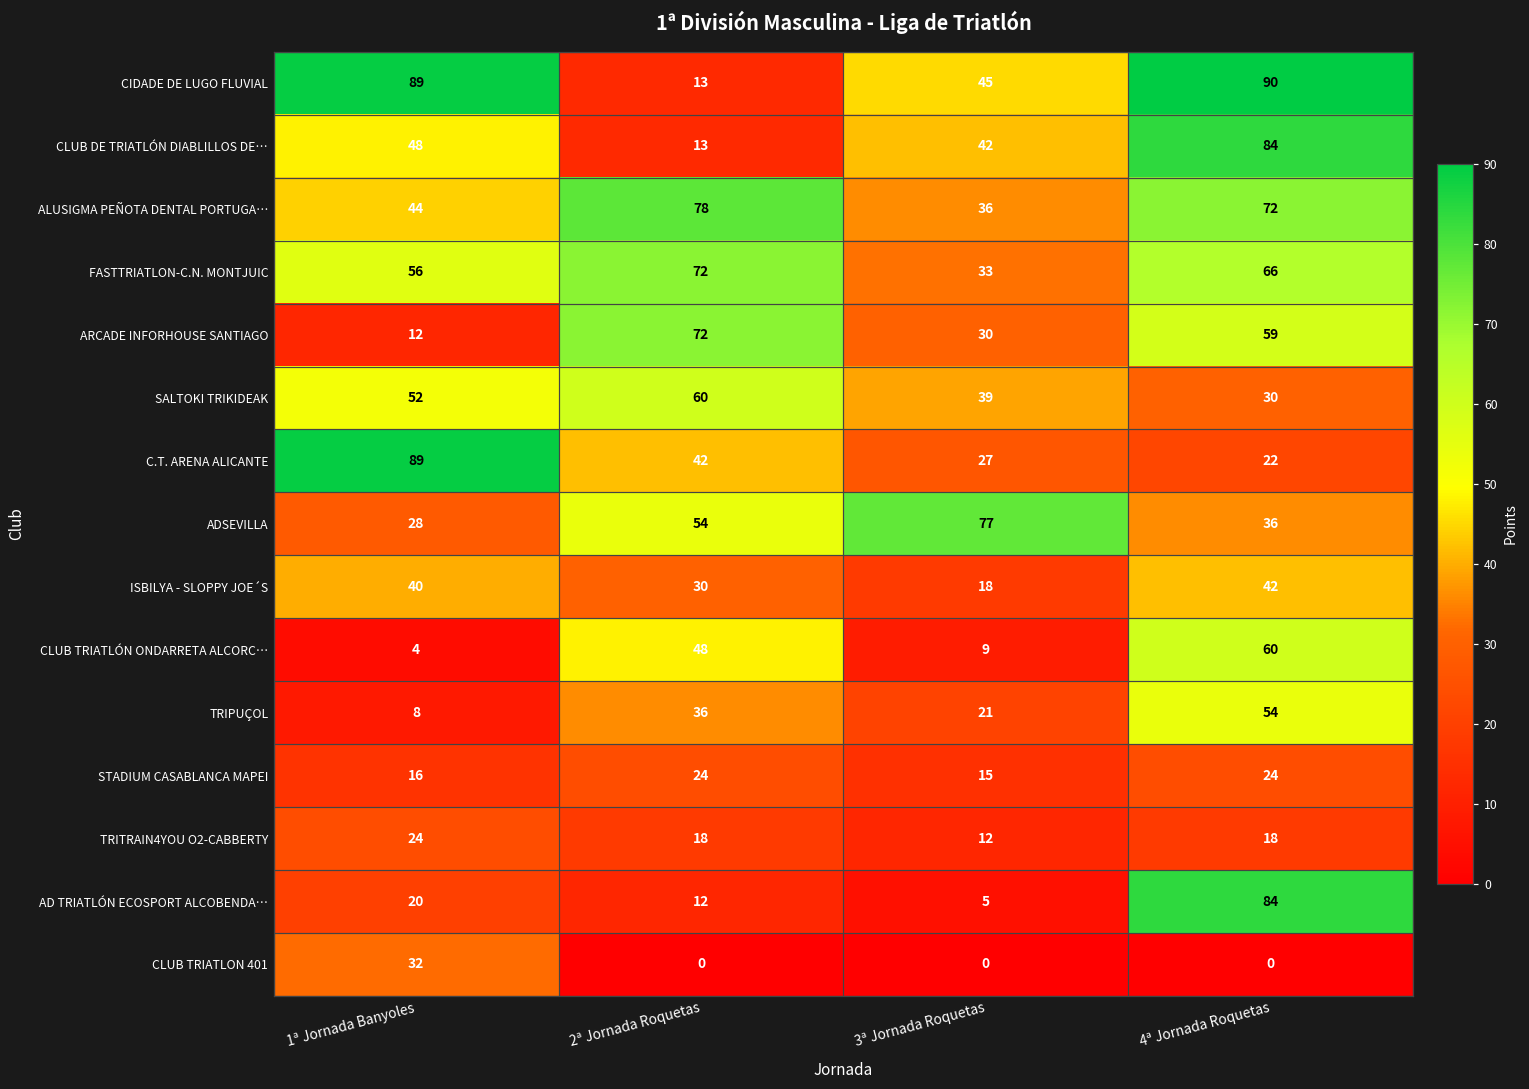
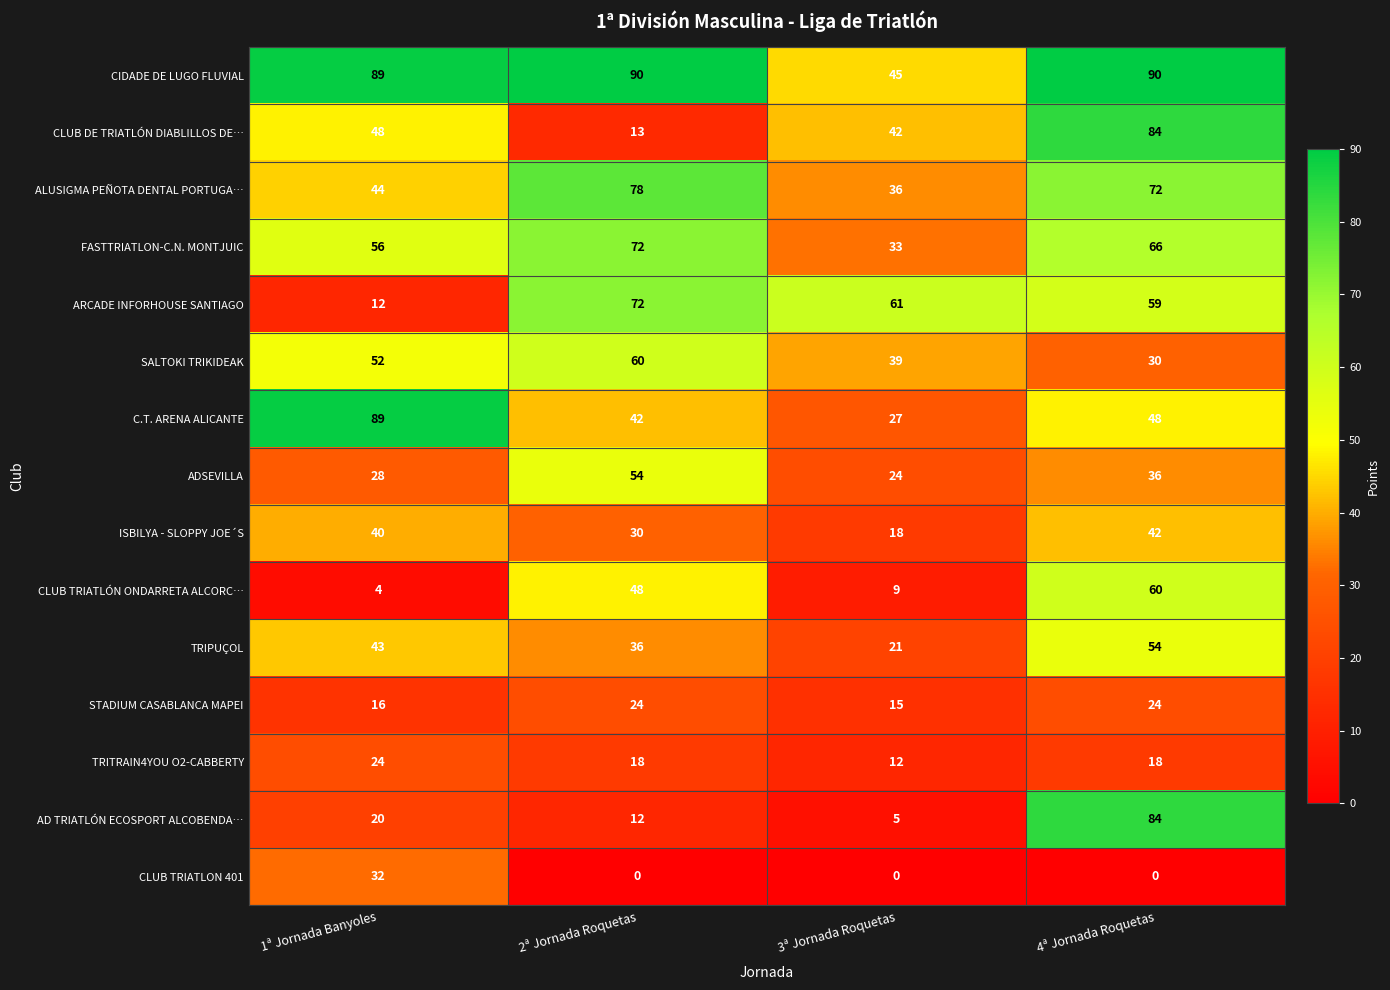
CIDADE DE LUGO FLUVIAL, 2ª Jornada Roquetas: 13 -> 90
ARCADE INFORHOUSE SANTIAGO, 3ª Jornada Roquetas: 30 -> 61
C.T. ARENA ALICANTE, 4ª Jornada Roquetas: 22 -> 48
ADSEVILLA, 3ª Jornada Roquetas: 77 -> 24
TRIPUÇOL, 1ª Jornada Banyoles: 8 -> 43
